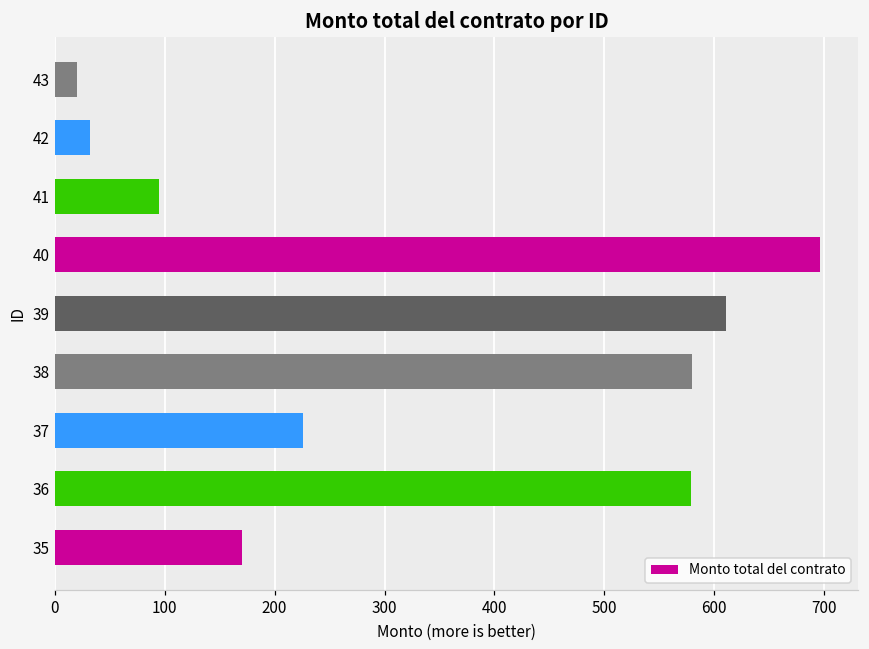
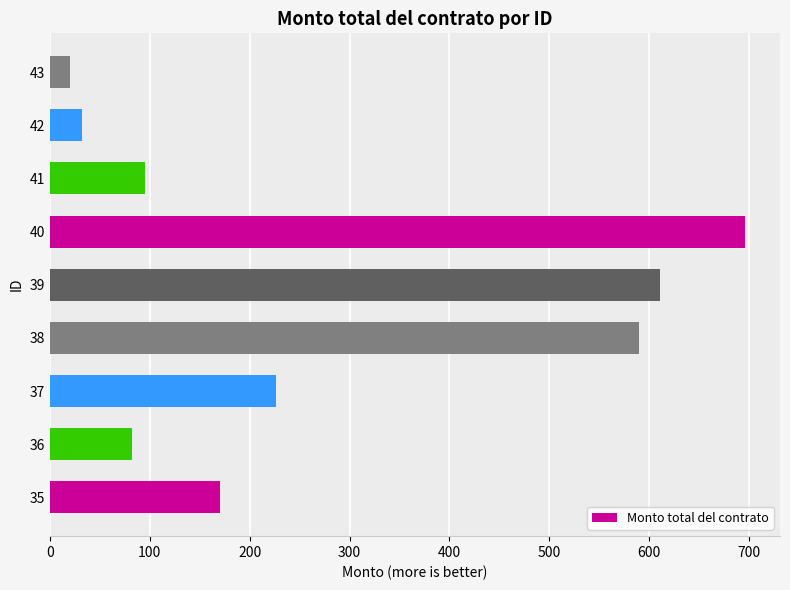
38: 580 -> 590
36: 580 -> 80
